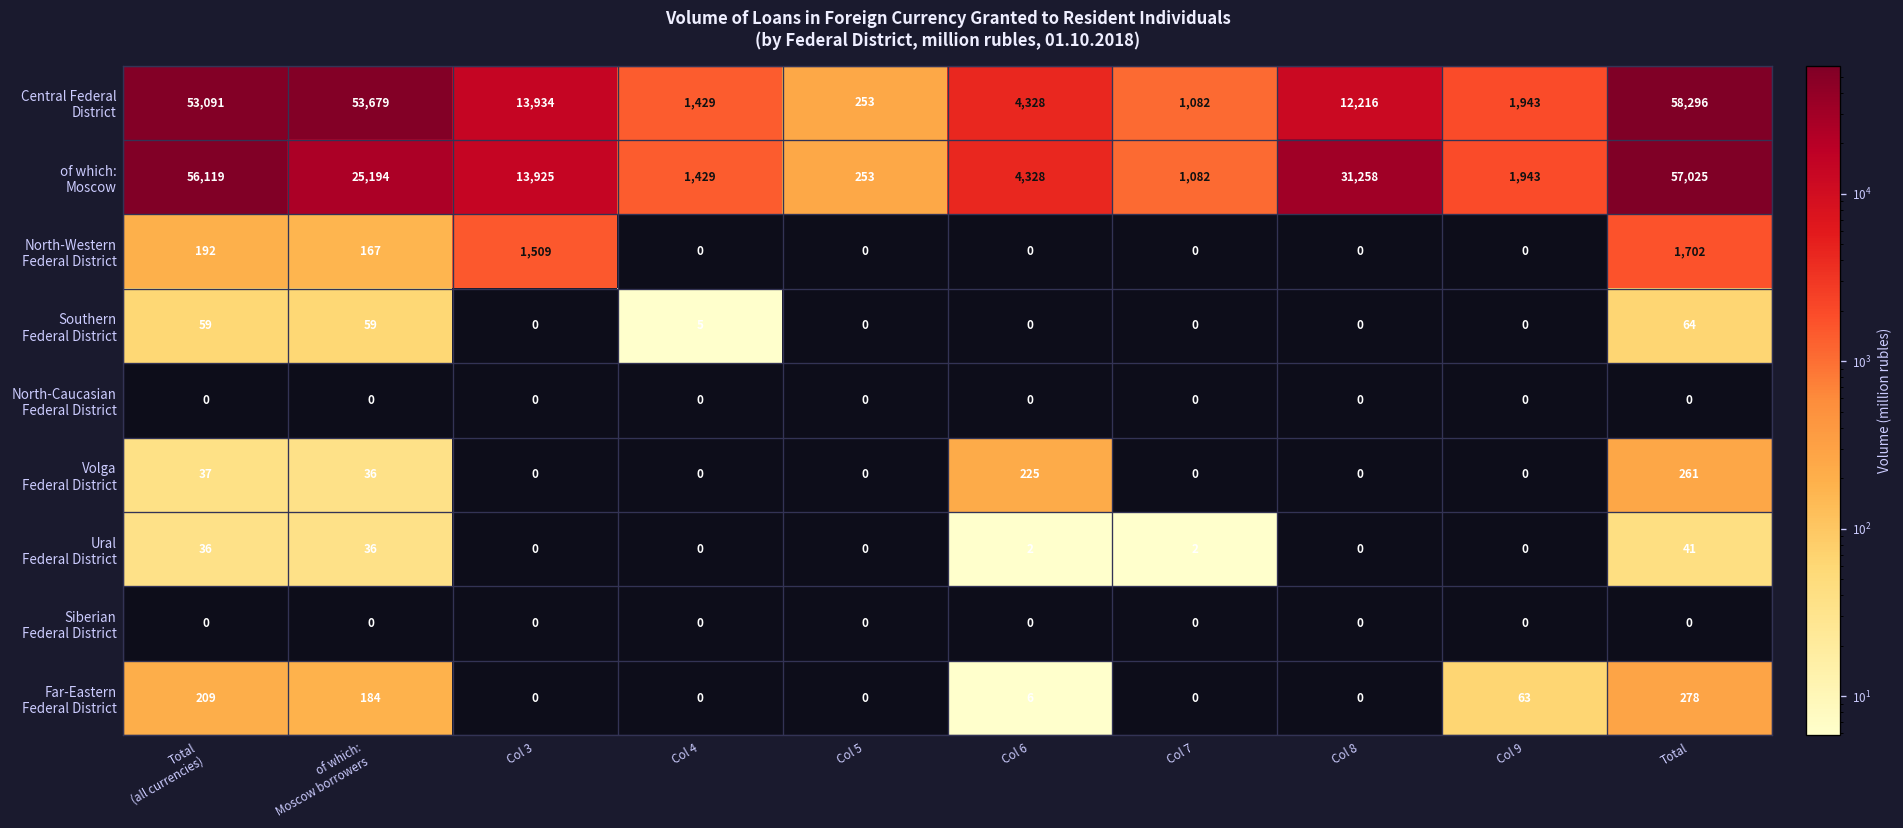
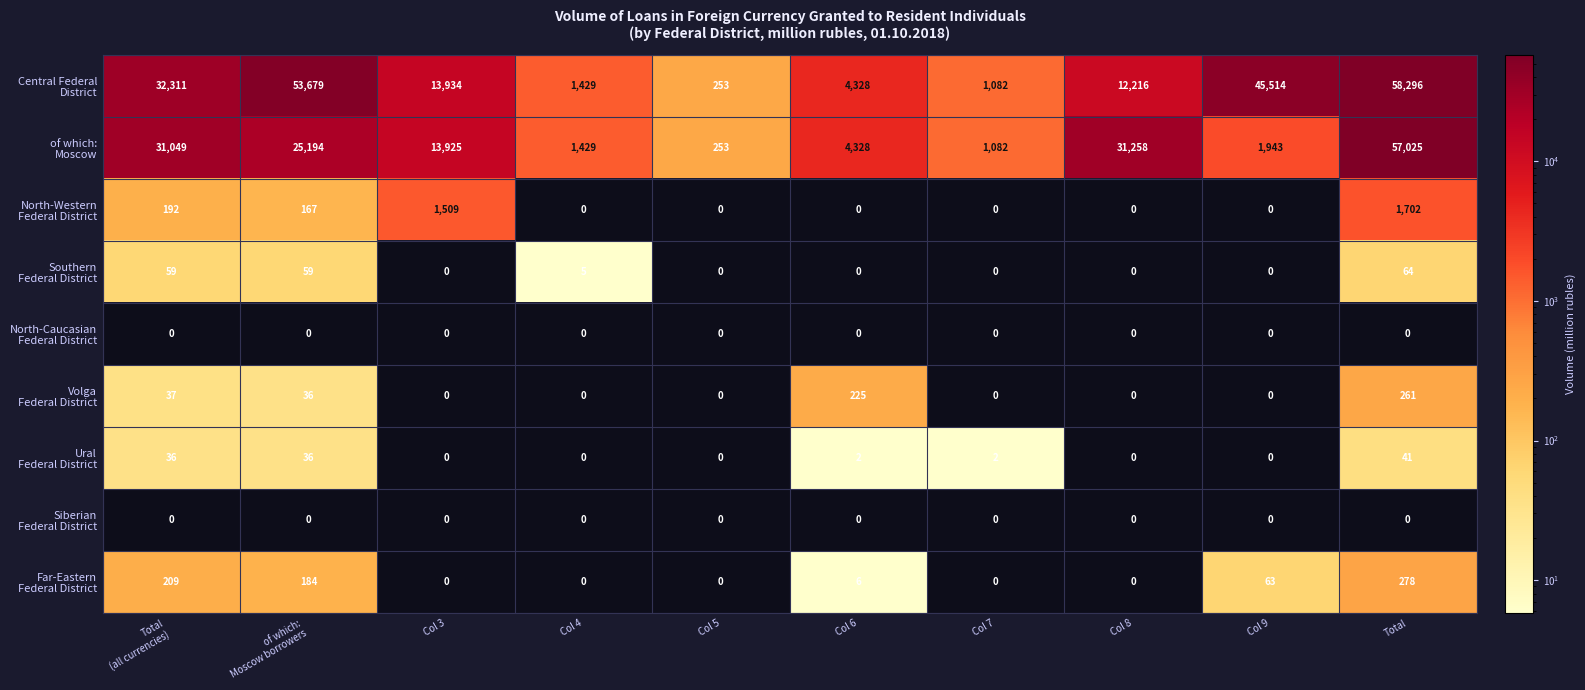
Central Federal District, Total (all currencies): 53,091 -> 32,311
Central Federal District, Col 9: 1,943 -> 45,514
of which: Moscow, Total (all currencies): 56,119 -> 31,049
